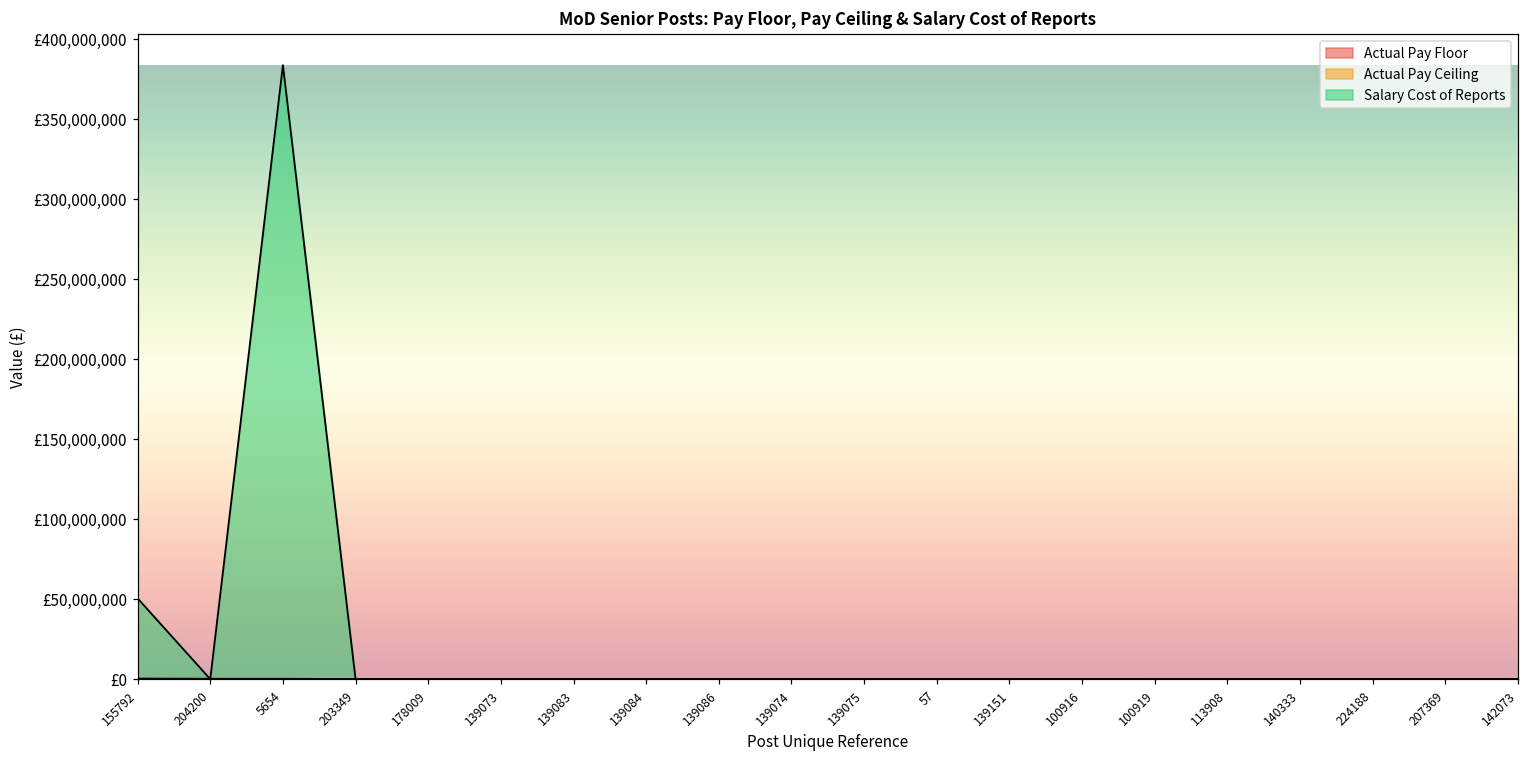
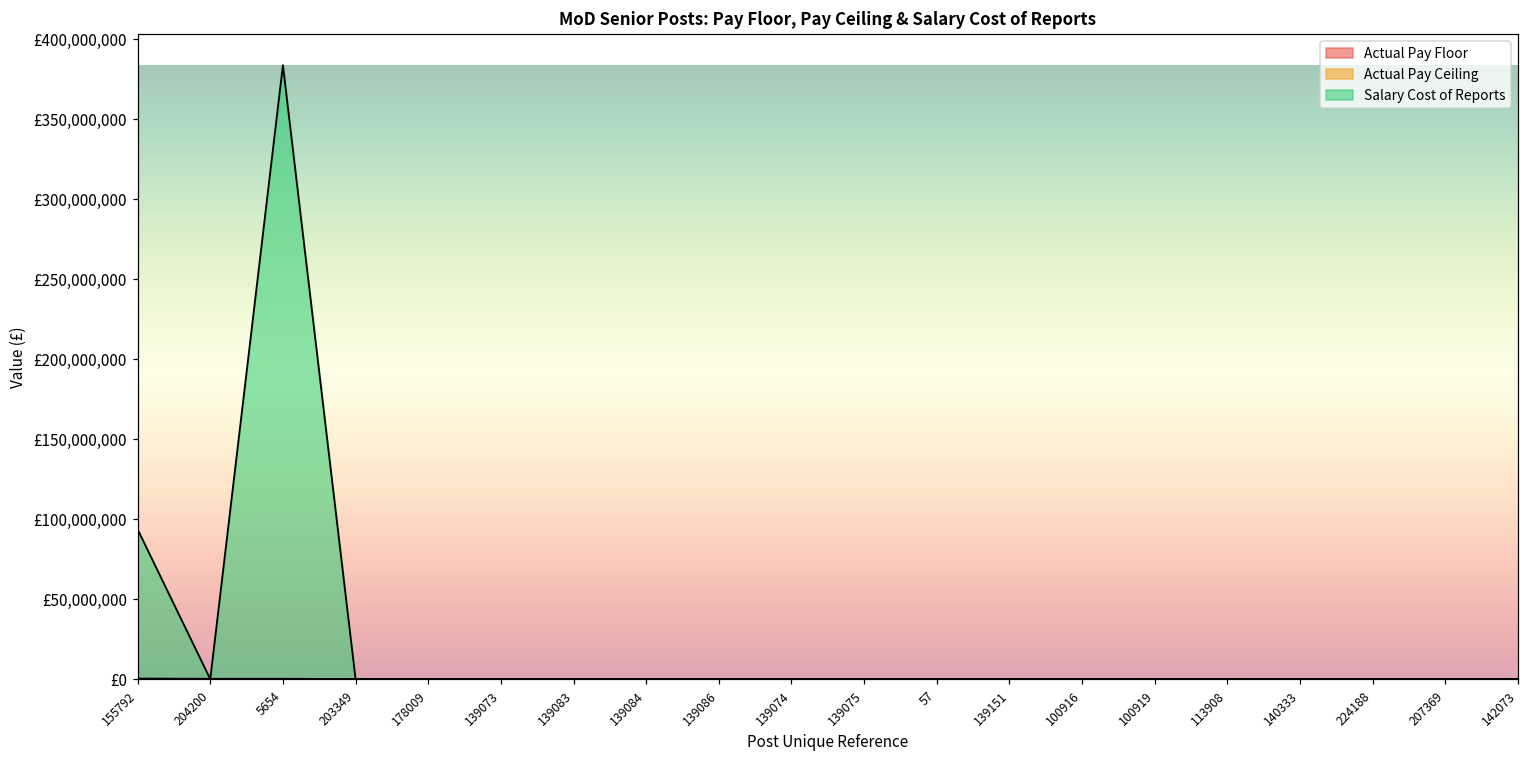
Salary Cost of Reports, 155792: £51,000,000 -> £94,000,000
